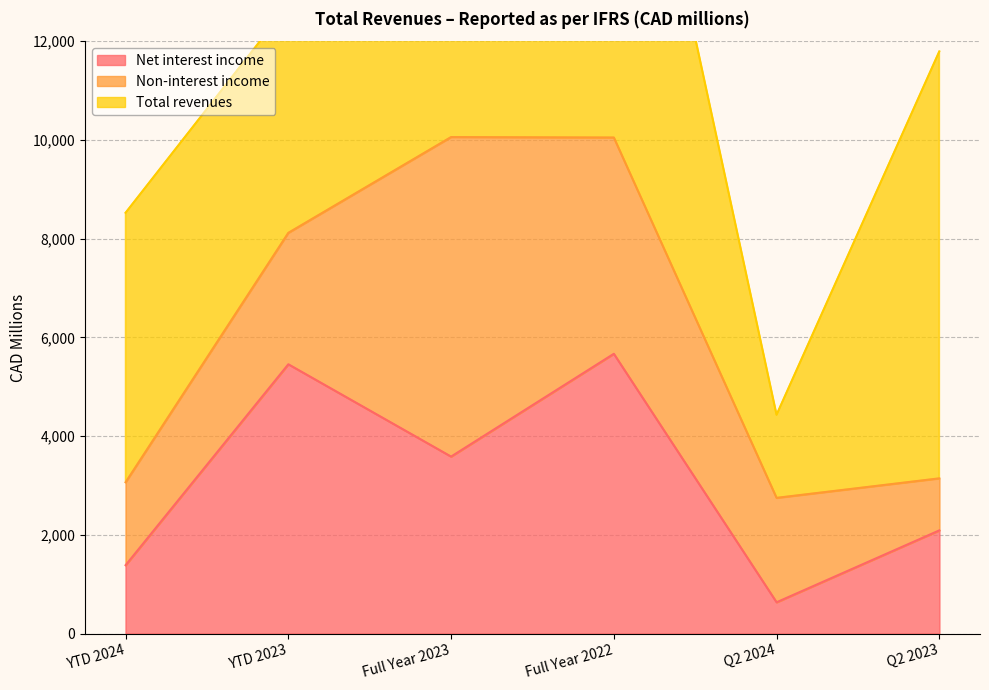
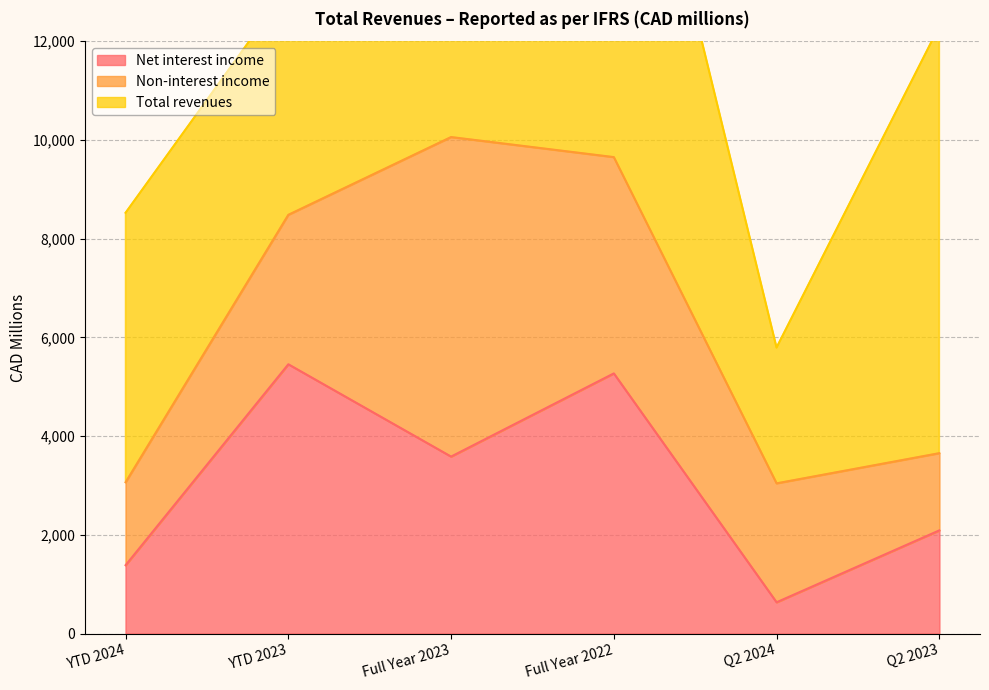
Non-interest income, YTD 2023: 2,700 -> 3,000
Net interest income, Full Year 2022: 5,700 -> 5,300
Non-interest income, Q2 2024: 2,100 -> 2,400
Total revenues, Q2 2024: 1,700 -> 2,800
Non-interest income, Q2 2023: 1,100 -> 1,600
